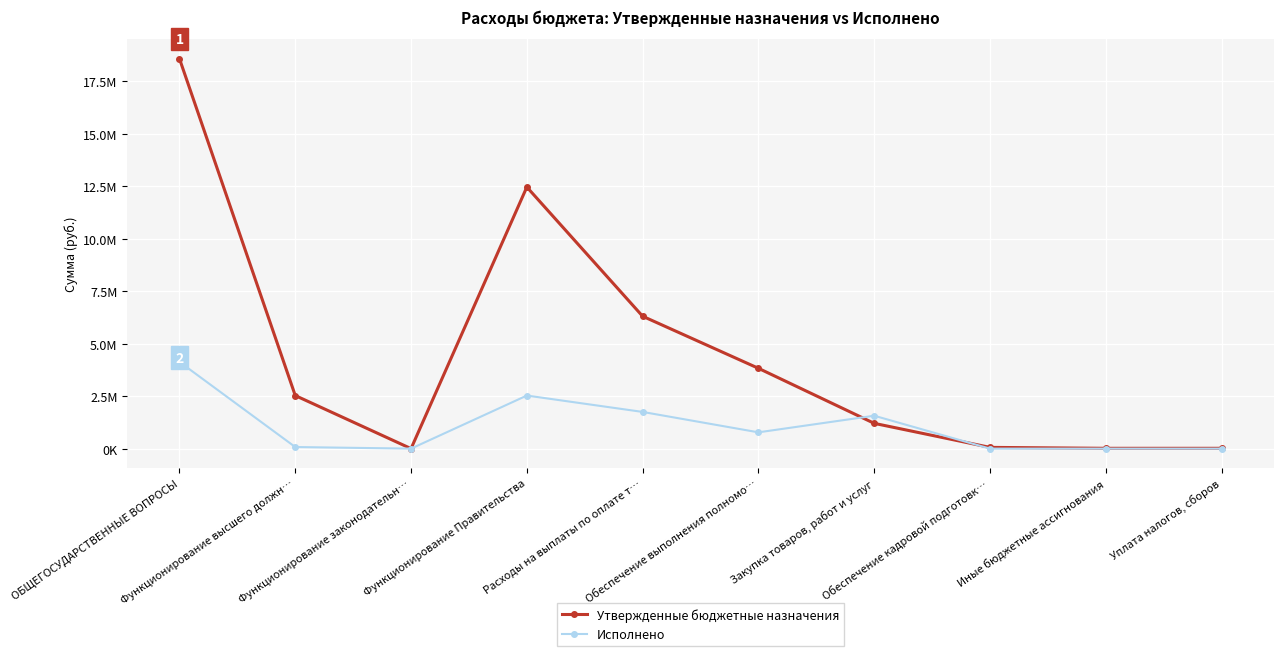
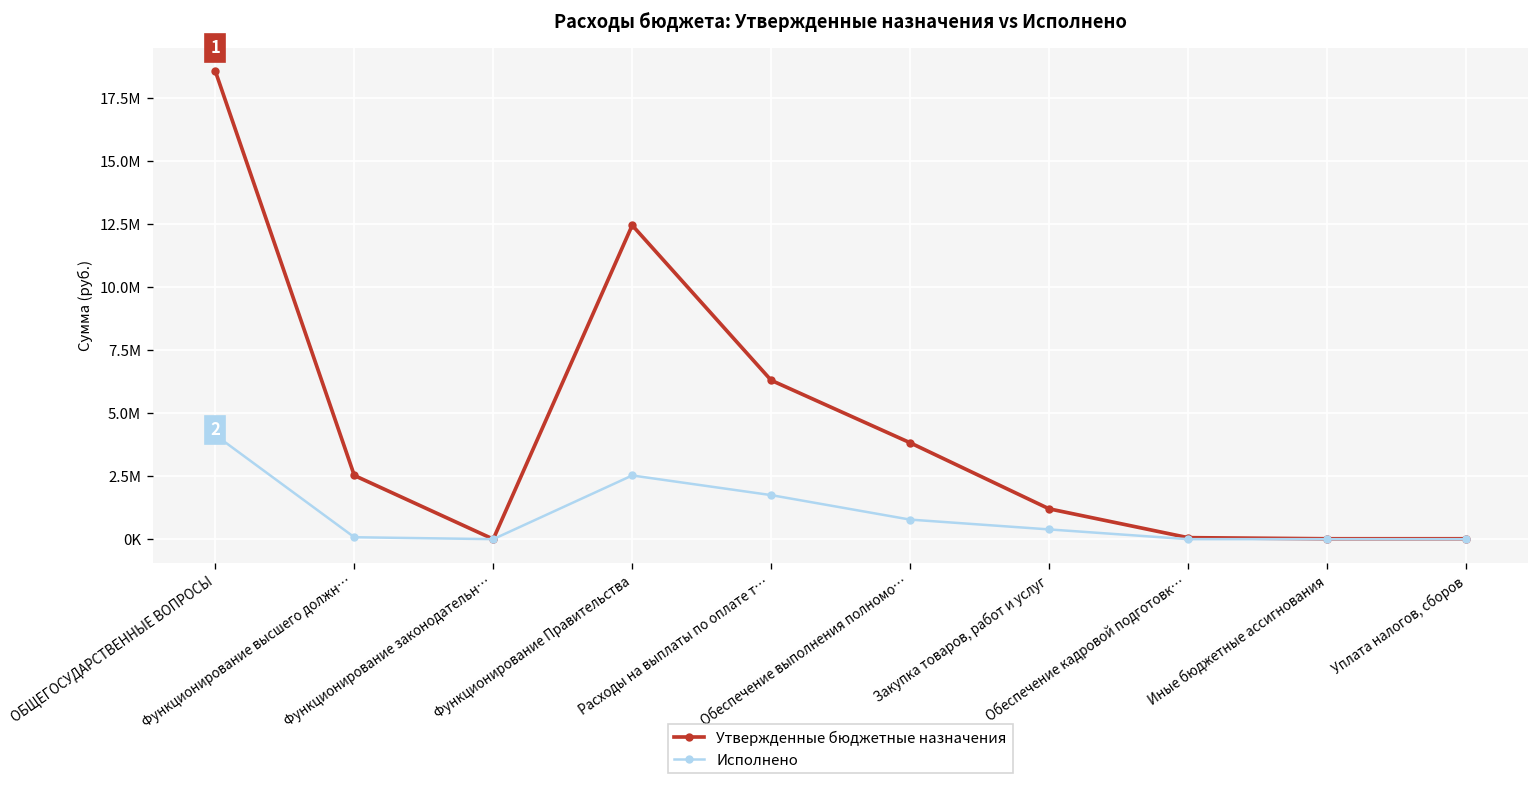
Исполнено, Закупка товаров, работ и услуг: 1600000 -> 400000
